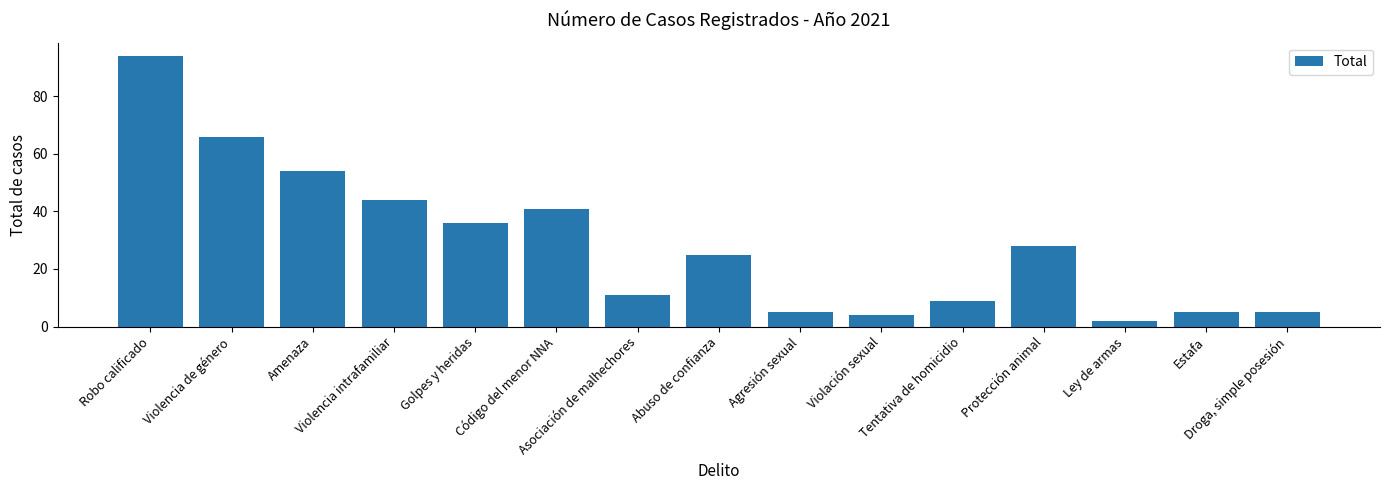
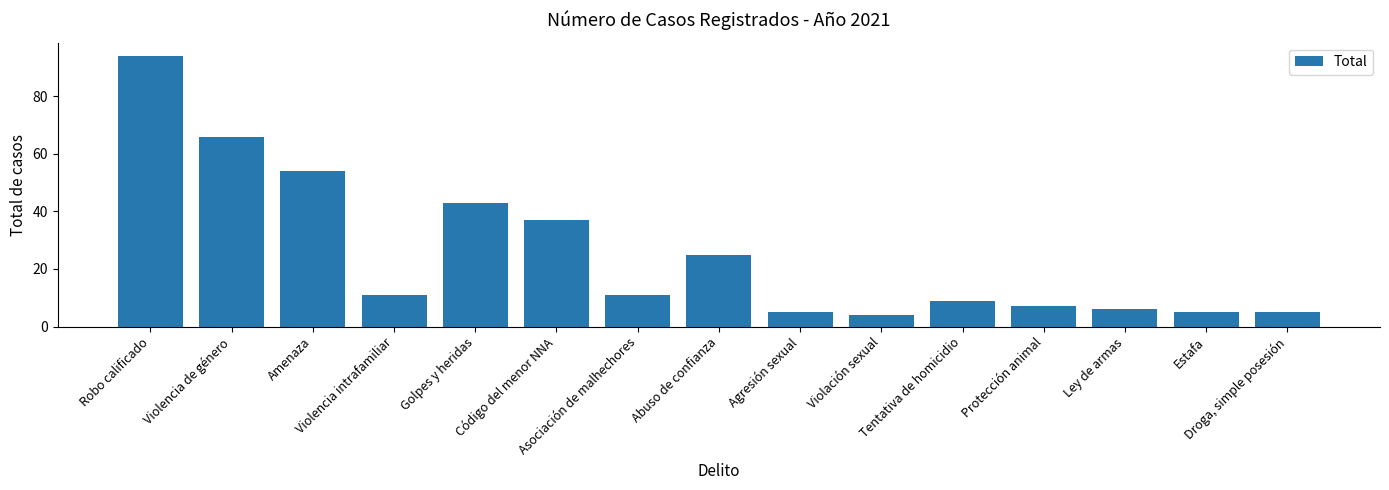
Violencia intrafamiliar: 44 -> 11
Golpes y heridas: 36 -> 43
Código del menor NNA: 41 -> 37
Protección animal: 28 -> 7
Ley de armas: 2 -> 6
